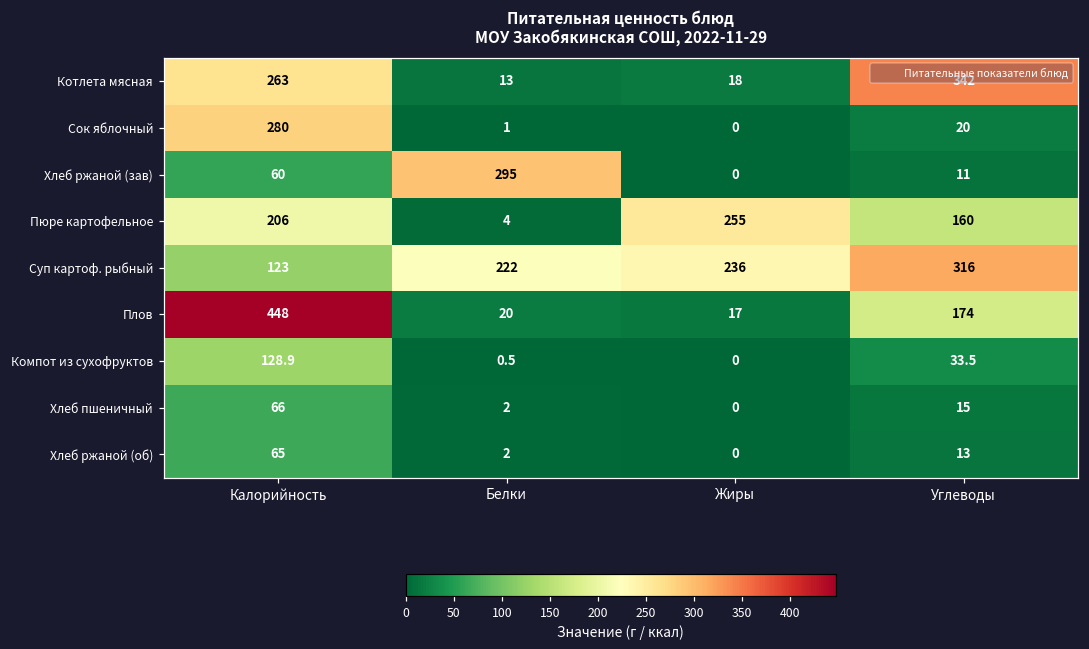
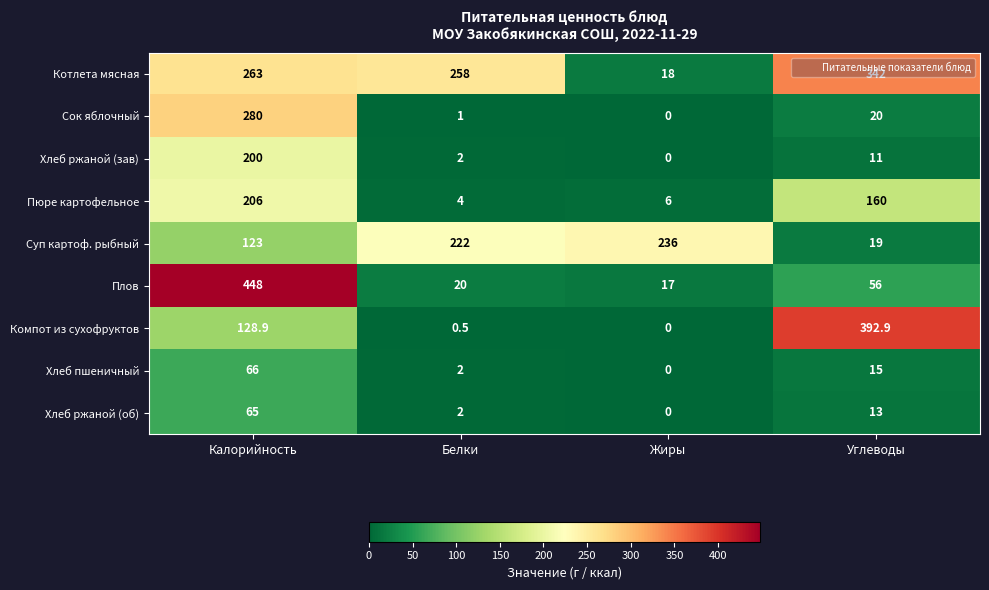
Котлета мясная, Белки: 13 -> 258
Хлеб ржаной (зав), Калорийность: 60 -> 200
Хлеб ржаной (зав), Белки: 295 -> 2
Пюре картофельное, Жиры: 255 -> 6
Суп картоф. рыбный, Углеводы: 316 -> 19
Плов, Углеводы: 174 -> 56
Компот из сухофруктов, Углеводы: 33.5 -> 392.9
